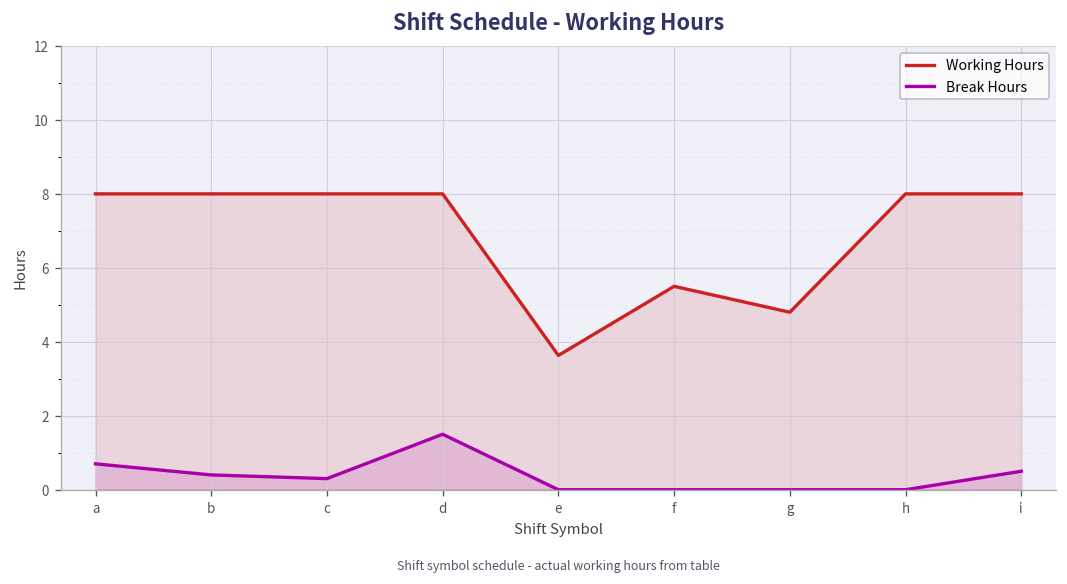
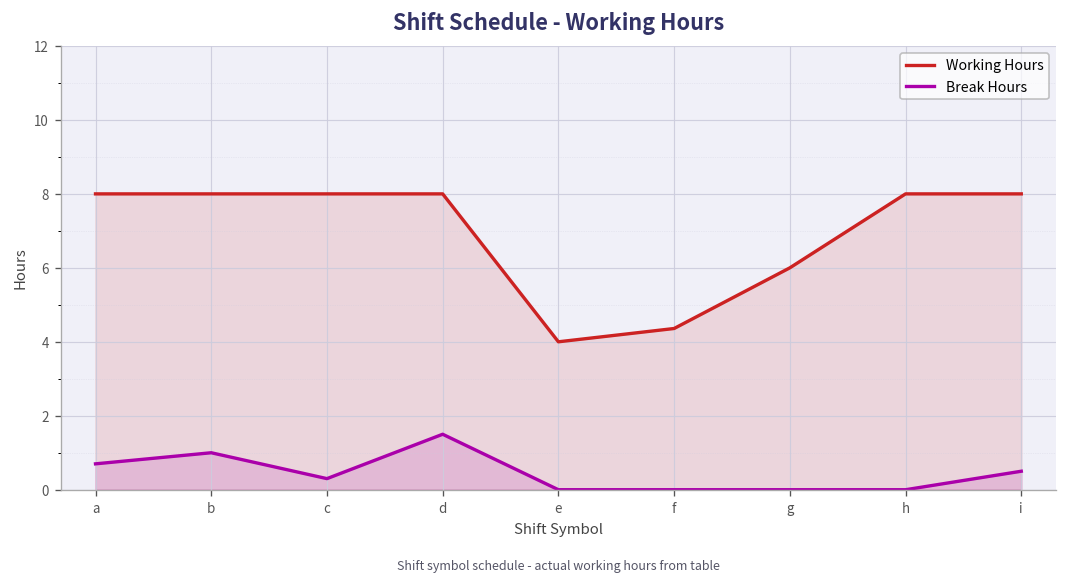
Break Hours, b: 0.4 -> 1.0
Working Hours, e: 3.6 -> 4.0
Working Hours, f: 5.5 -> 4.4
Working Hours, g: 4.8 -> 6.0
